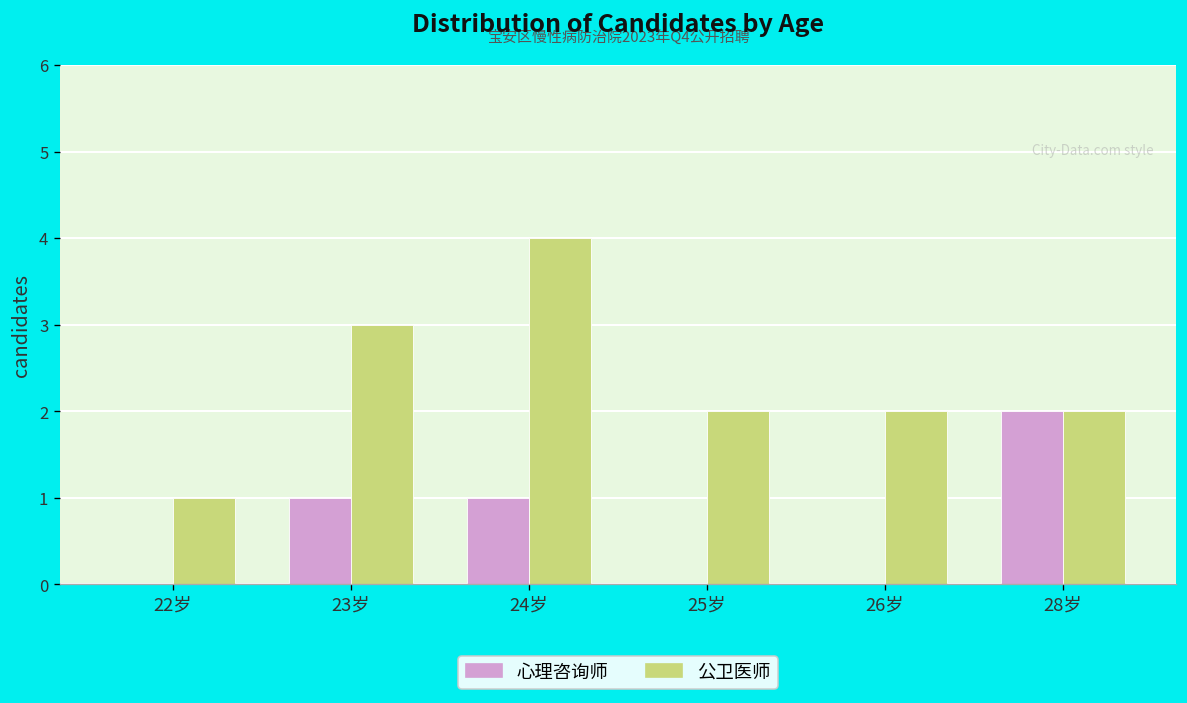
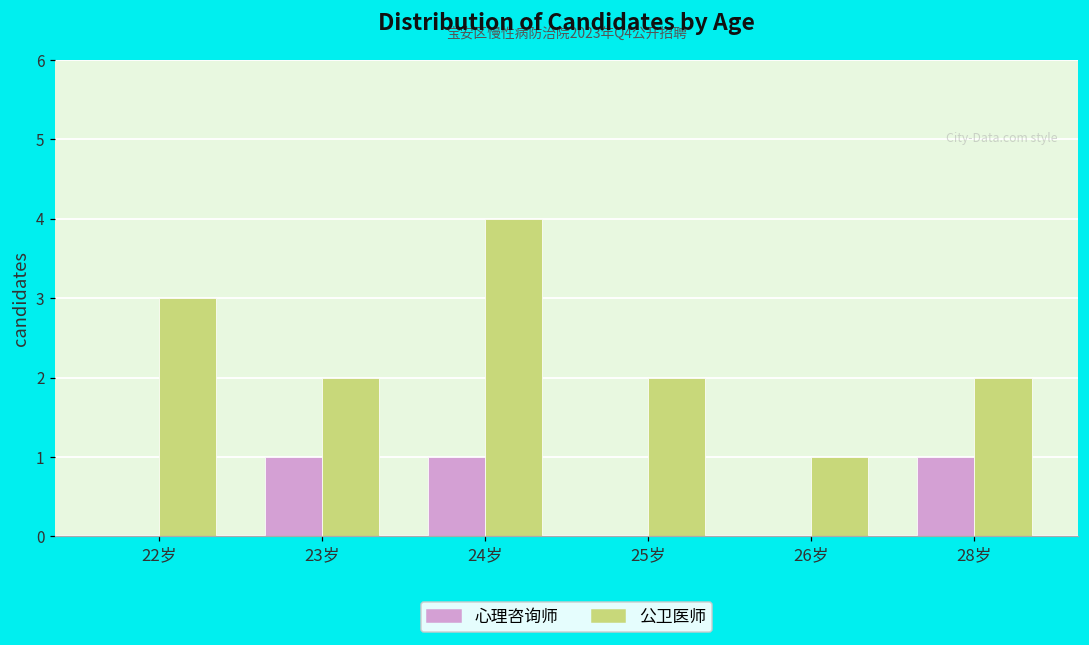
公卫医师, 22岁: 1 -> 3
公卫医师, 23岁: 3 -> 2
公卫医师, 26岁: 2 -> 1
心理咨询师, 28岁: 2 -> 1
